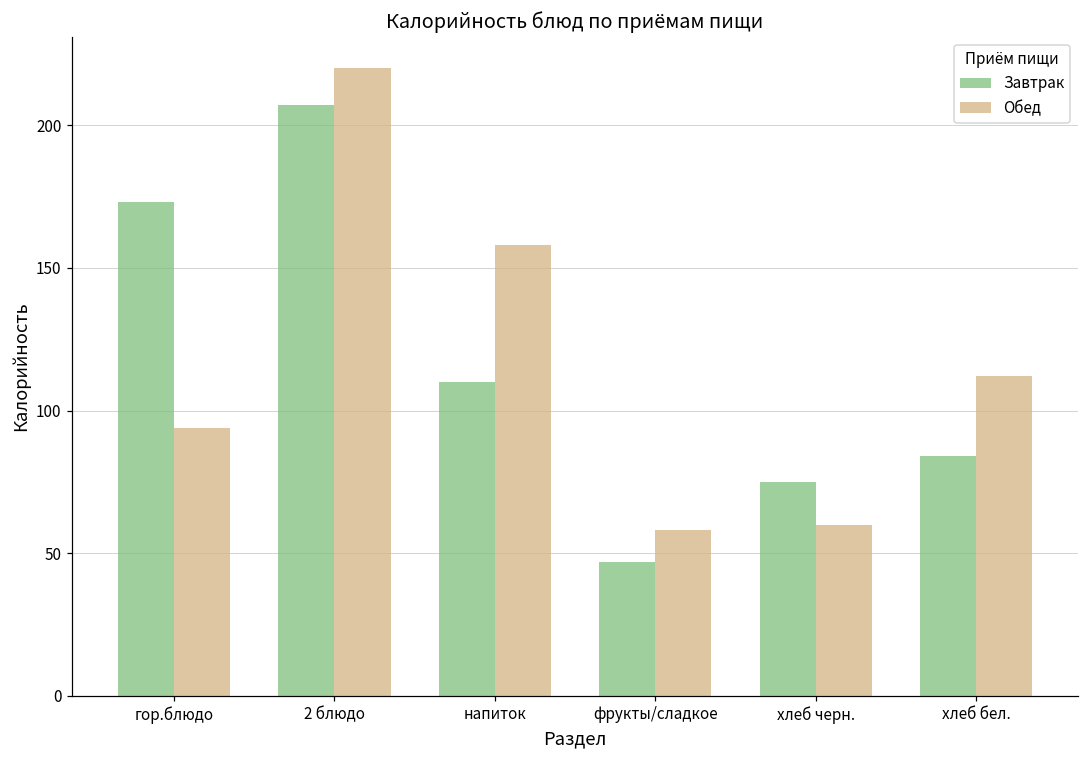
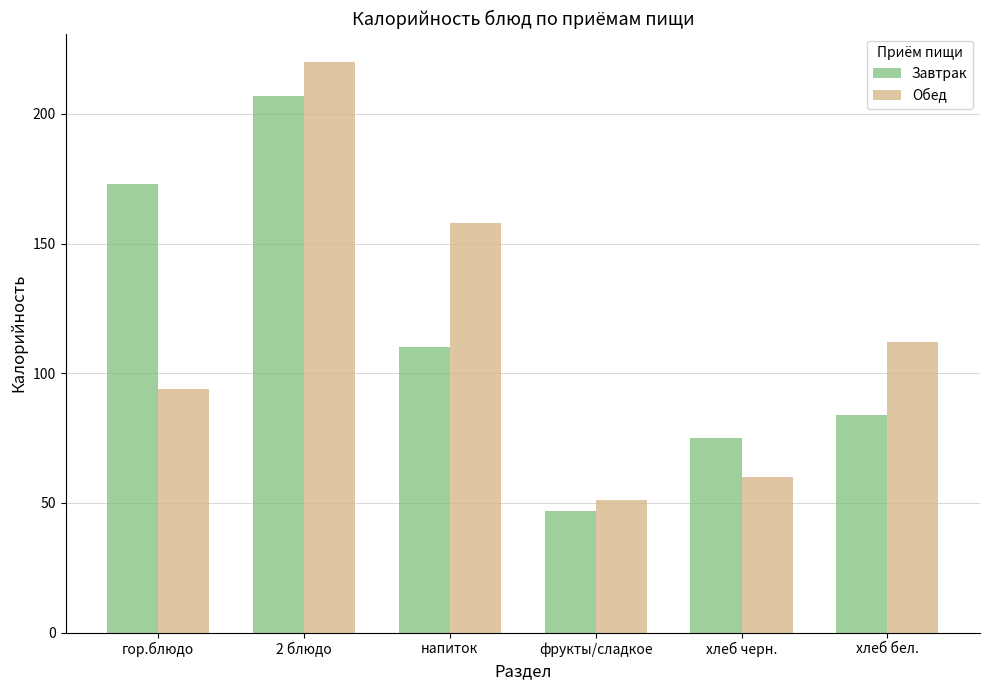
Обед, фрукты/сладкое: 58 -> 51
